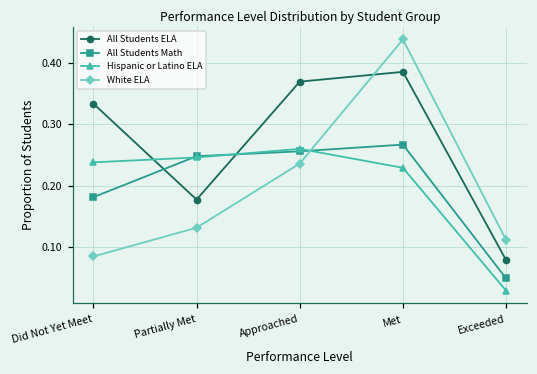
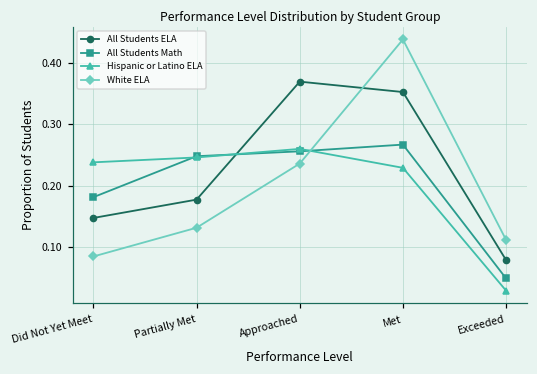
All Students ELA, Did Not Yet Meet: 0.33 -> 0.15
All Students ELA, Met: 0.39 -> 0.35
